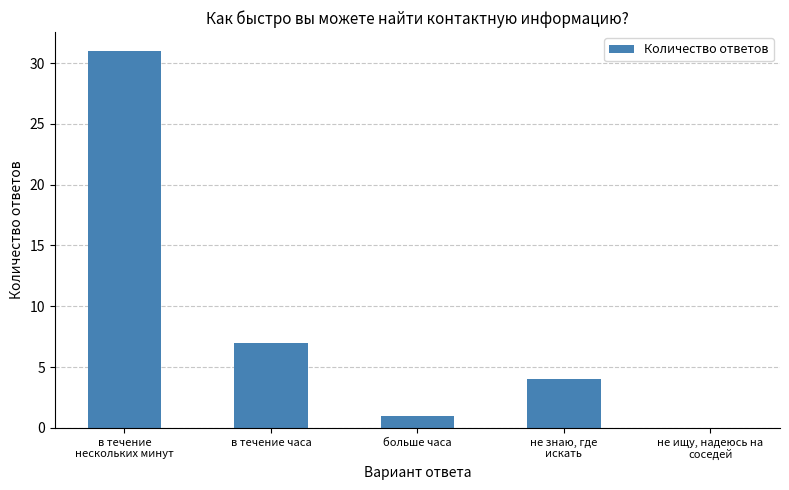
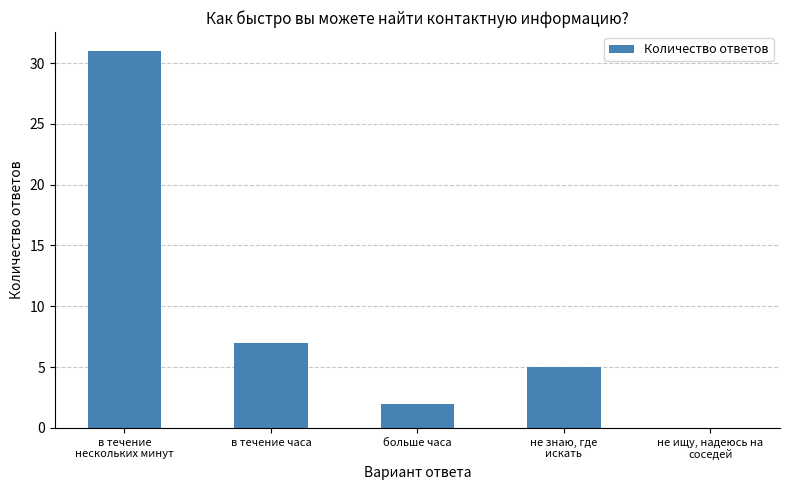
больше часа: 1 -> 2
не знаю, где искать: 4 -> 5
